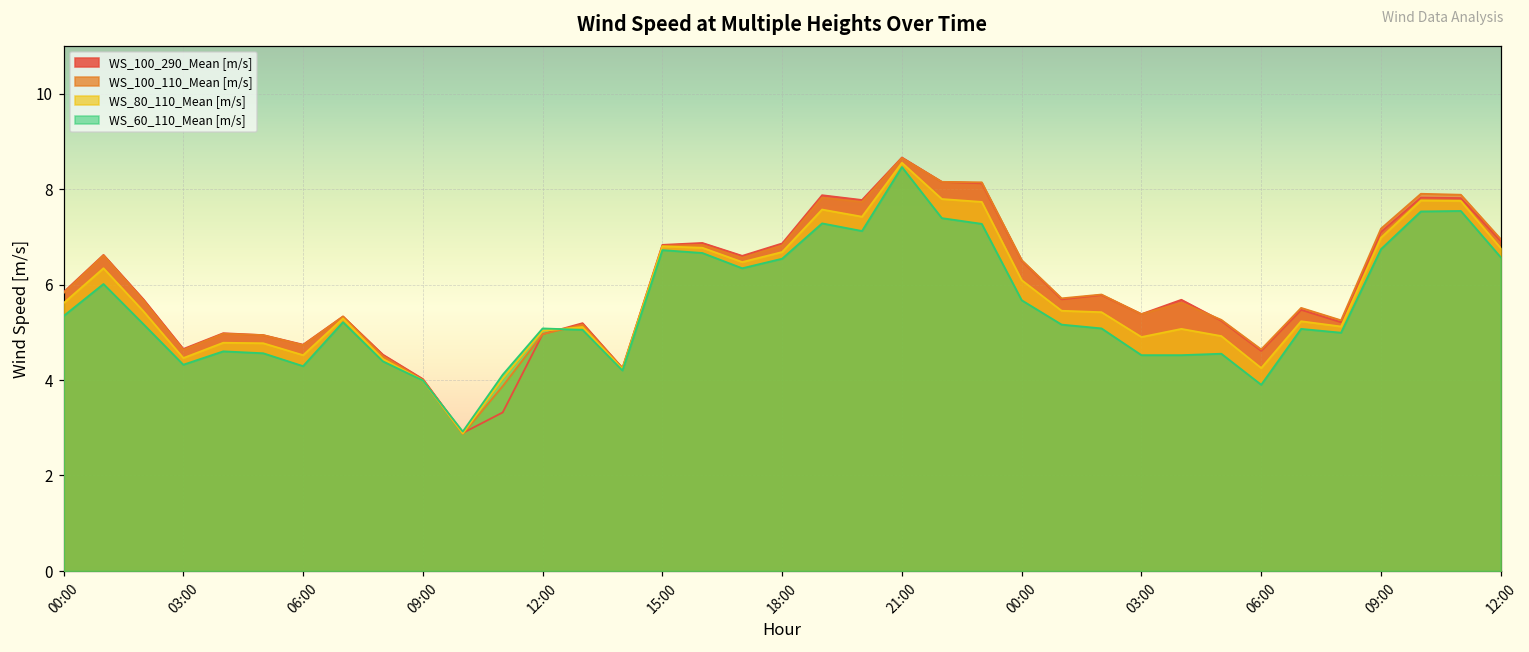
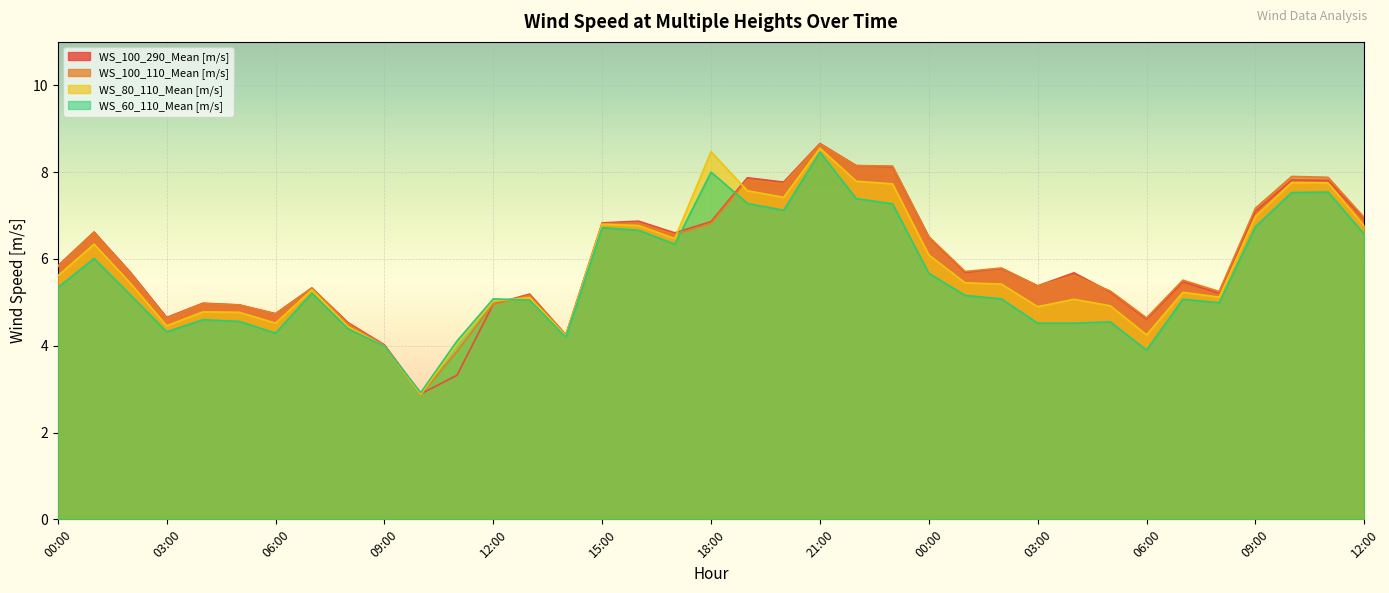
WS_80_110_Mean [m/s], 18:00: 6.7 -> 8.5
WS_60_110_Mean [m/s], 18:00: 6.5 -> 8.0
